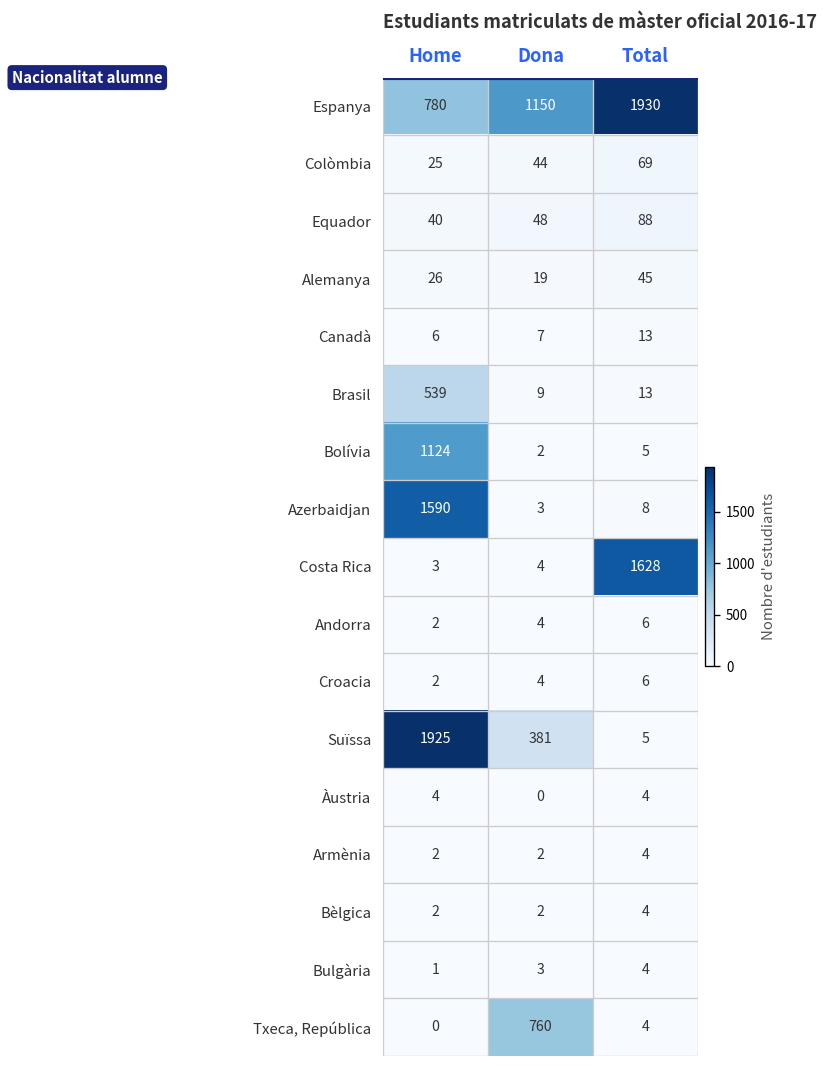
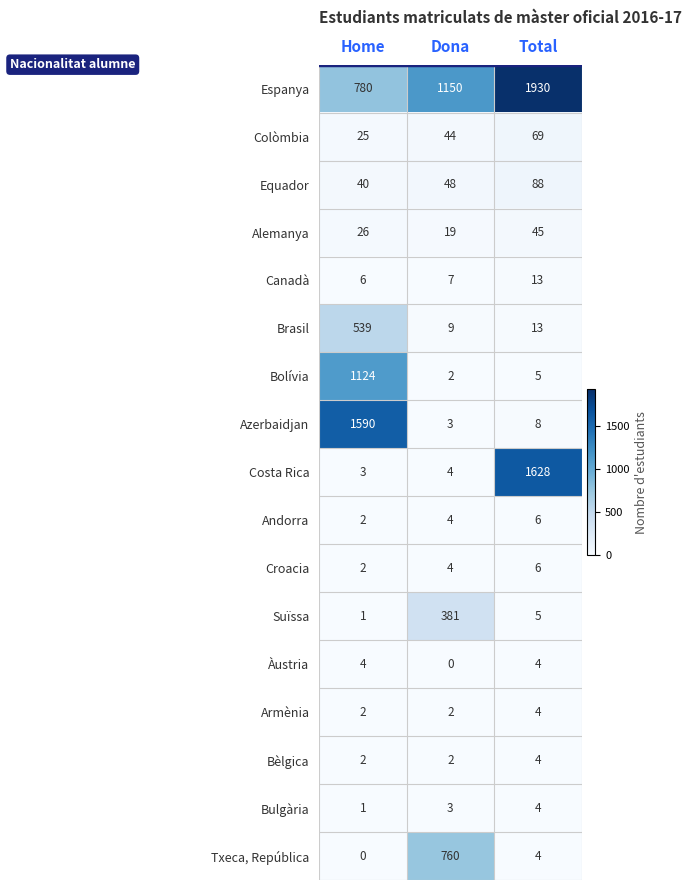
Suïssa, Home: 1925 -> 1
